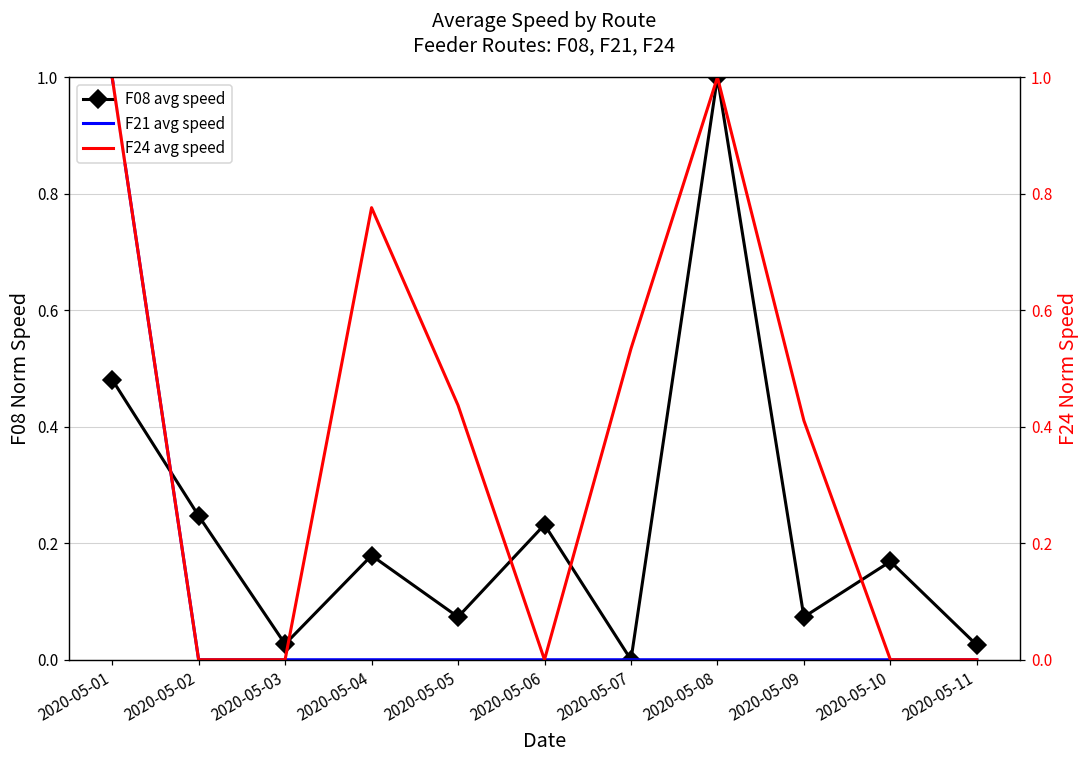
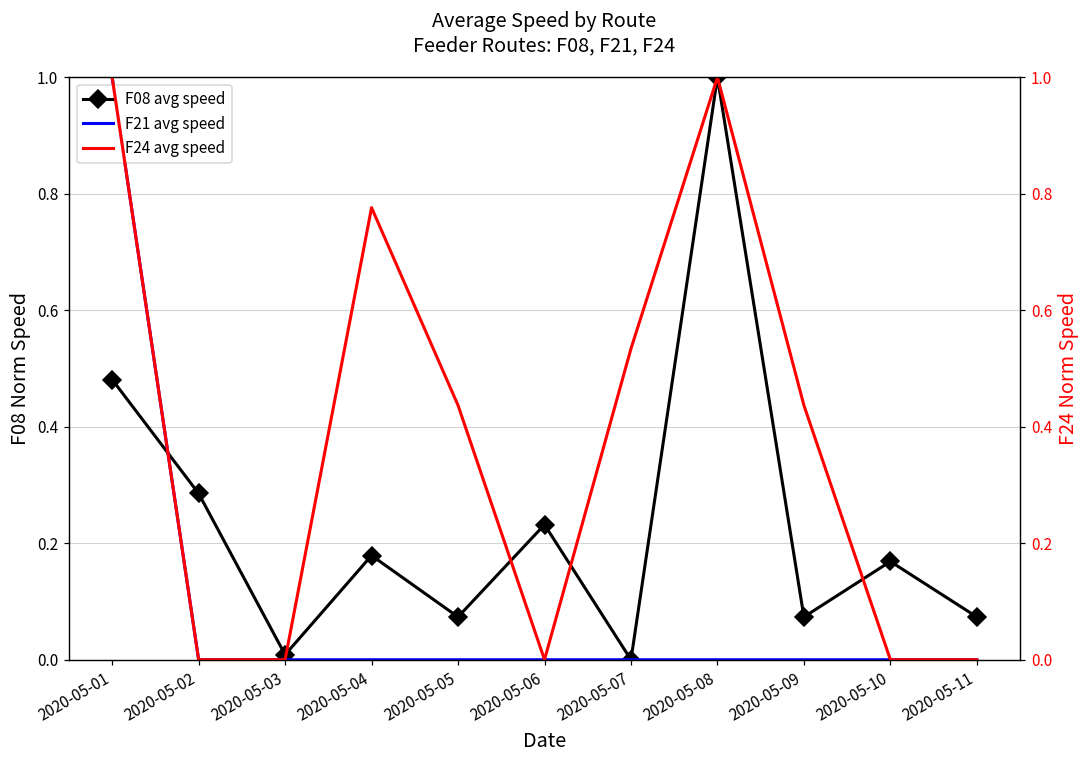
F08 avg speed, 2020-05-02: 0.25 -> 0.29
F08 avg speed, 2020-05-03: 0.03 -> 0.01
F08 avg speed, 2020-05-11: 0.03 -> 0.07
F24 avg speed, 2020-05-09: 0.41 -> 0.44
